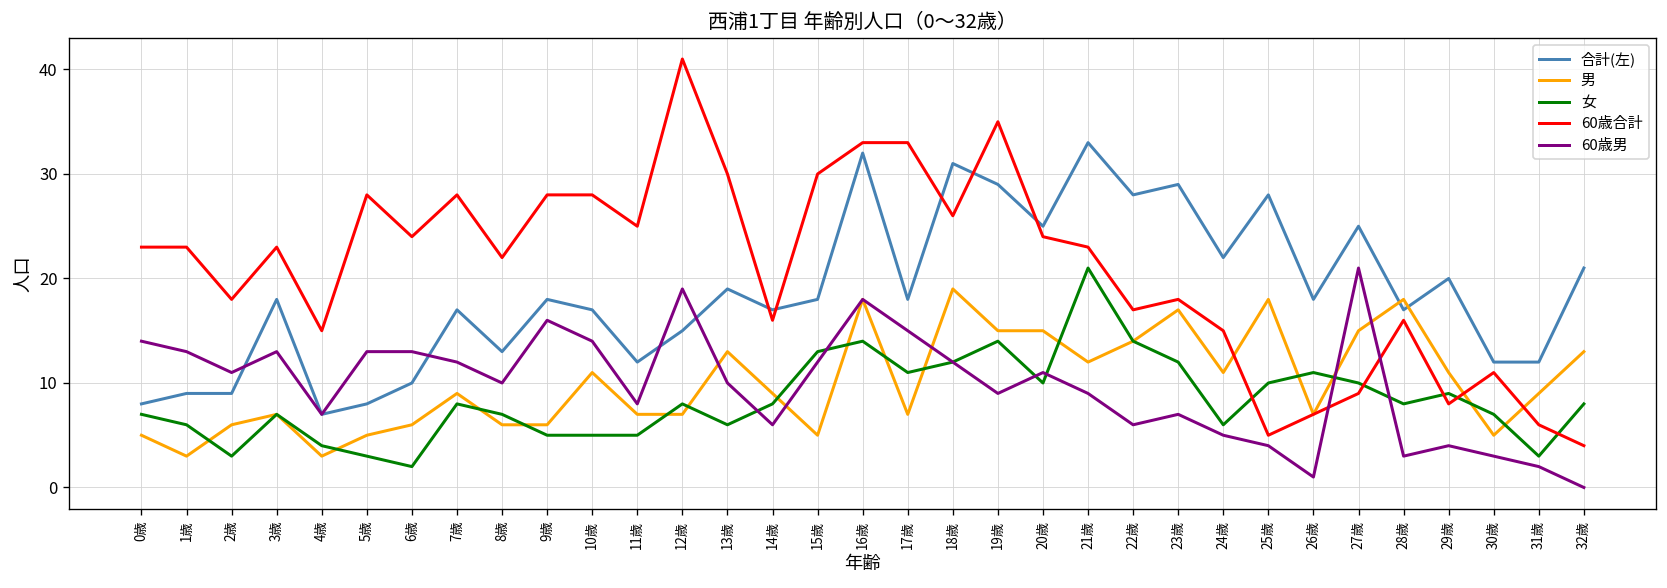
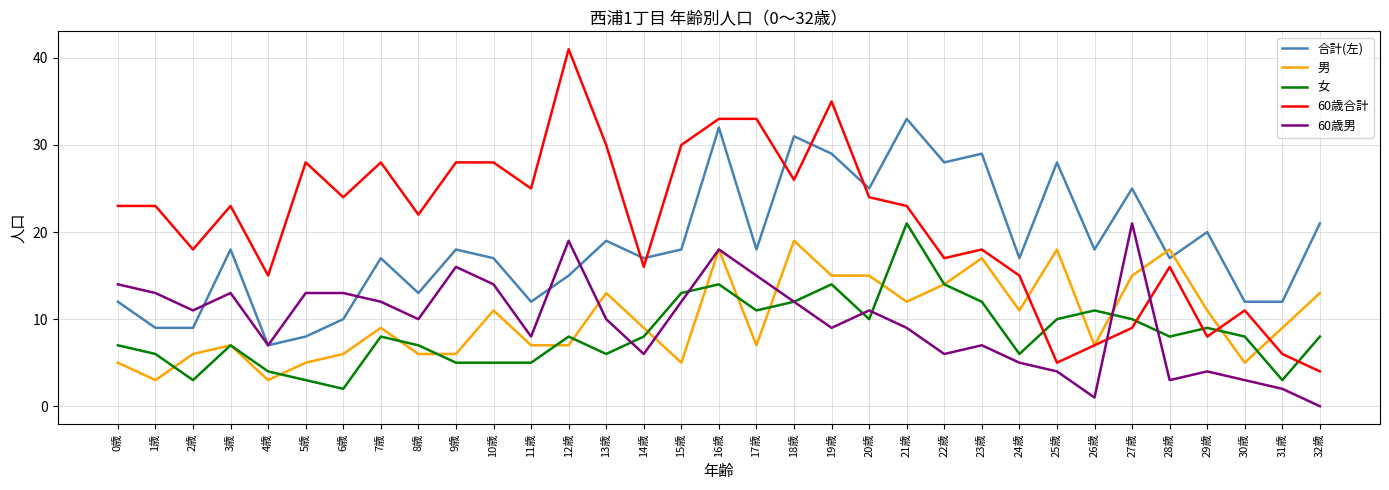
合計(左), 0歳: 8 -> 12
合計(左), 24歳: 22 -> 17
女, 30歳: 7 -> 8
